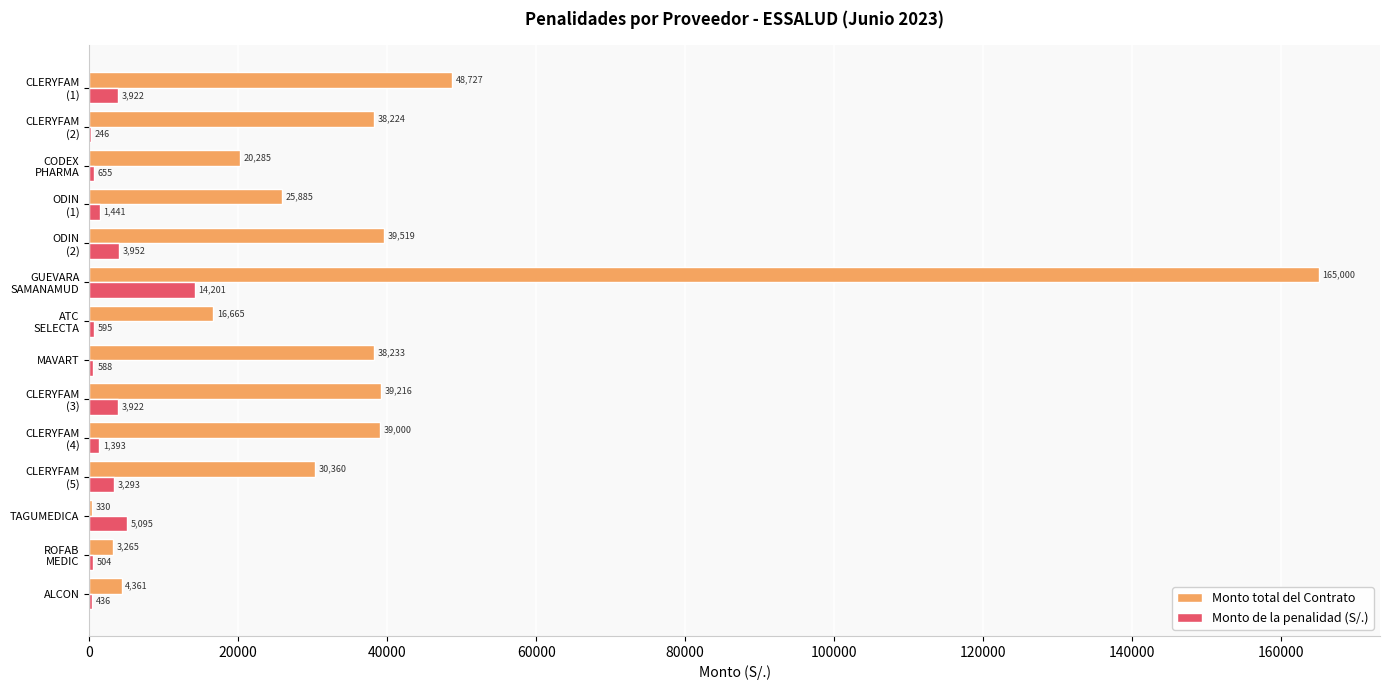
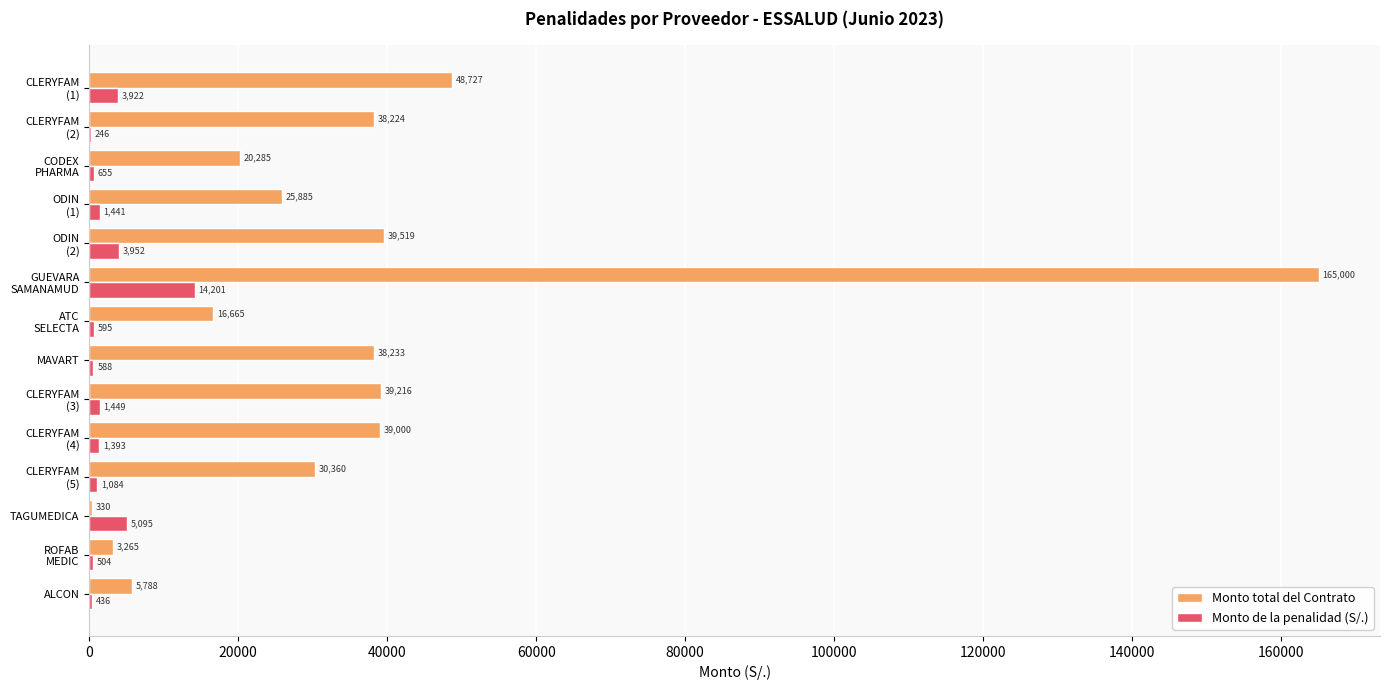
Monto de la penalidad (S/.), CLERYFAM (3): 3,922 -> 1,449
Monto de la penalidad (S/.), CLERYFAM (5): 3,293 -> 1,084
Monto total del Contrato, ALCON: 4,361 -> 5,788
